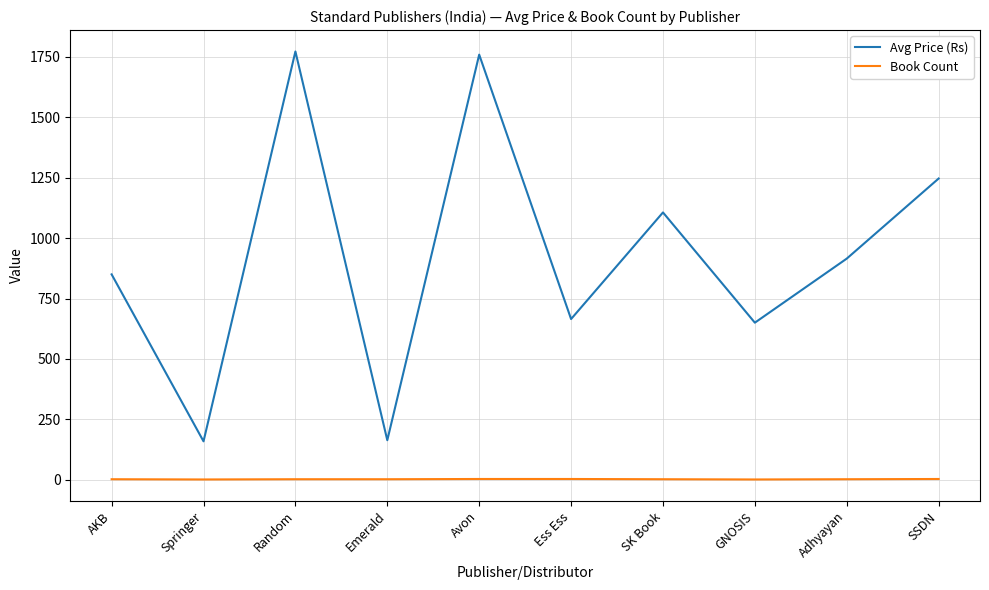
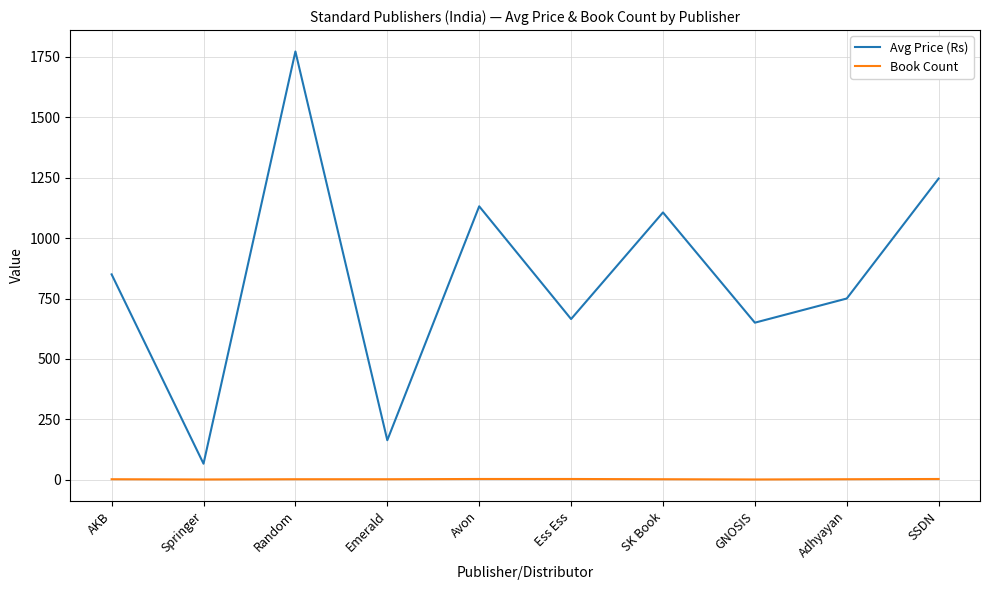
Avg Price (Rs), Springer: 160 -> 70
Avg Price (Rs), Avon: 1760 -> 1130
Avg Price (Rs), Adhyayan: 920 -> 750
